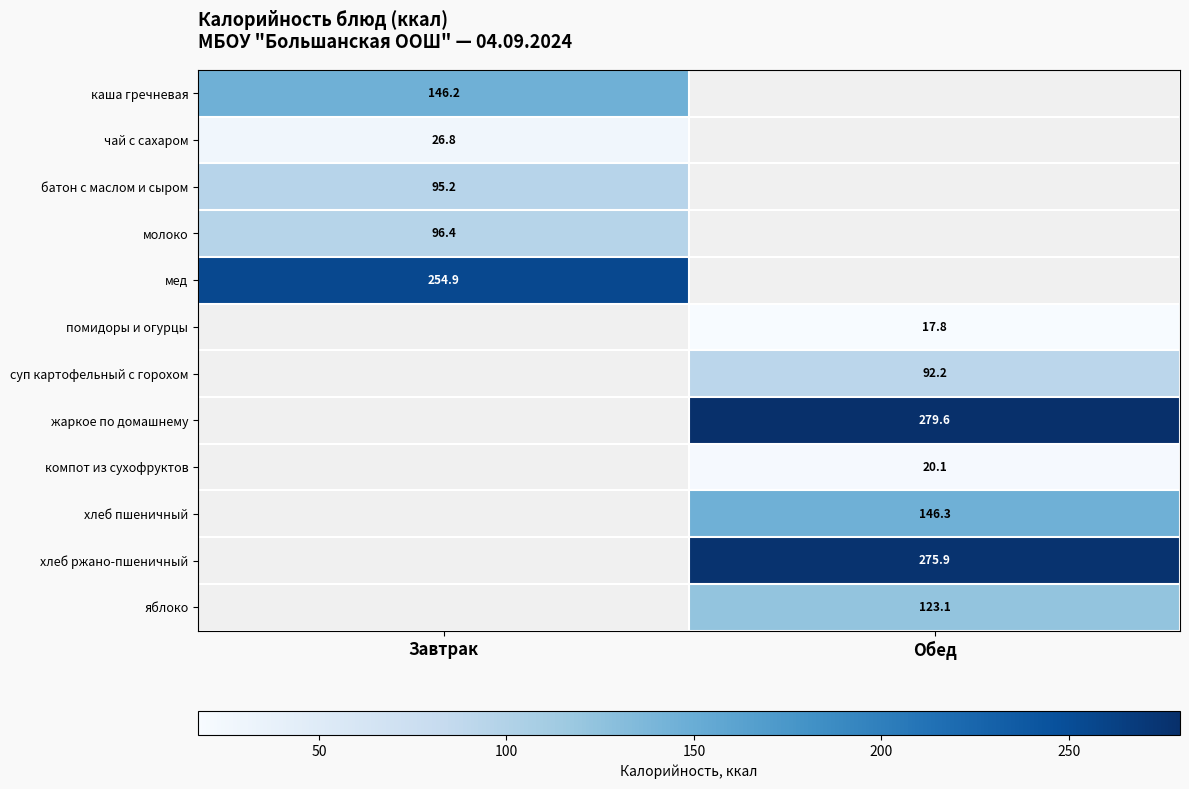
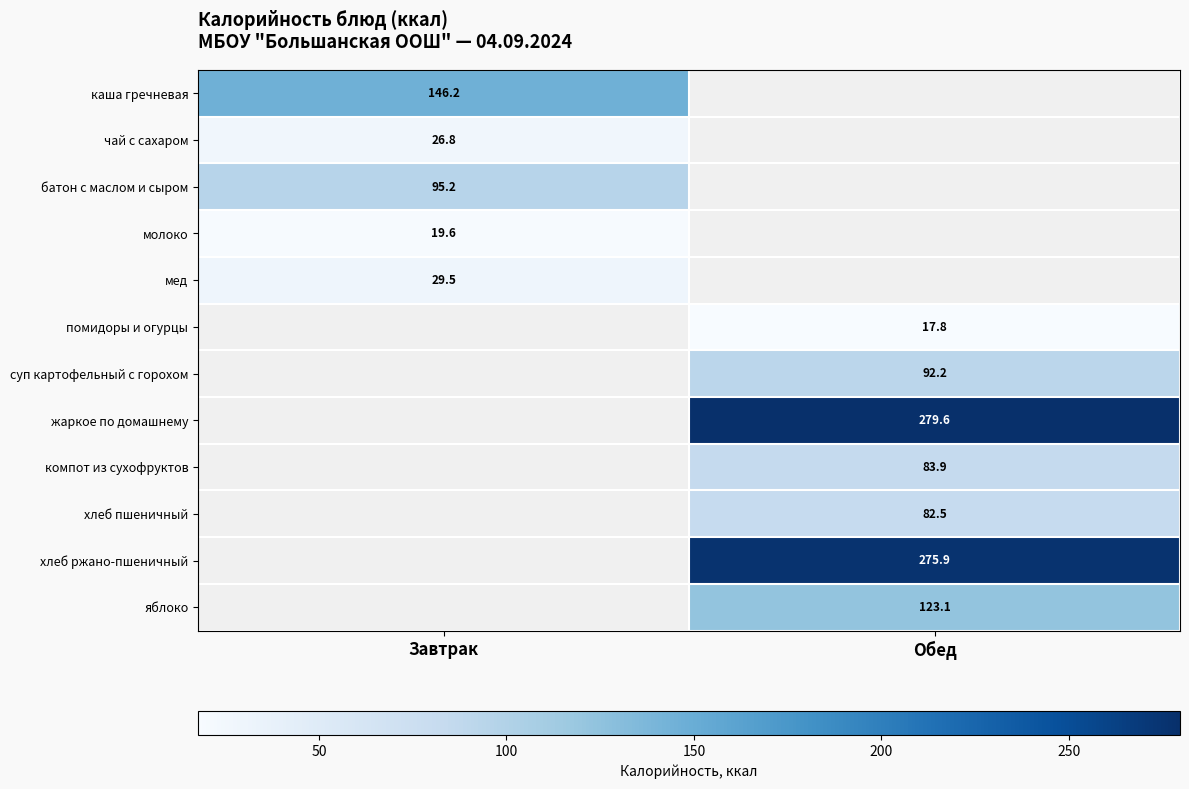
молоко, Завтрак: 96.4 -> 19.6
мед, Завтрак: 254.9 -> 29.5
компот из сухофруктов, Обед: 20.1 -> 83.9
хлеб пшеничный, Обед: 146.3 -> 82.5
